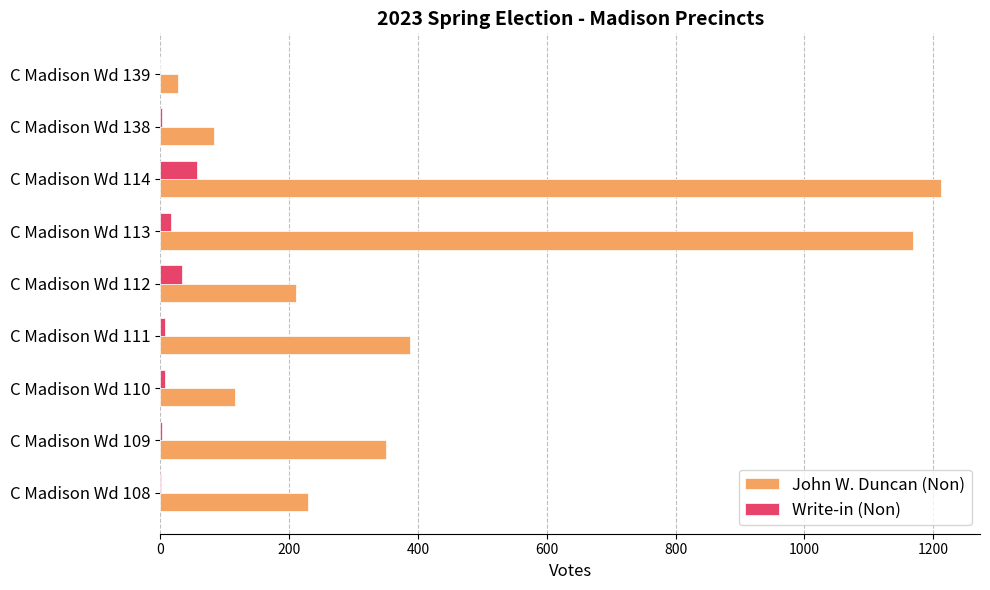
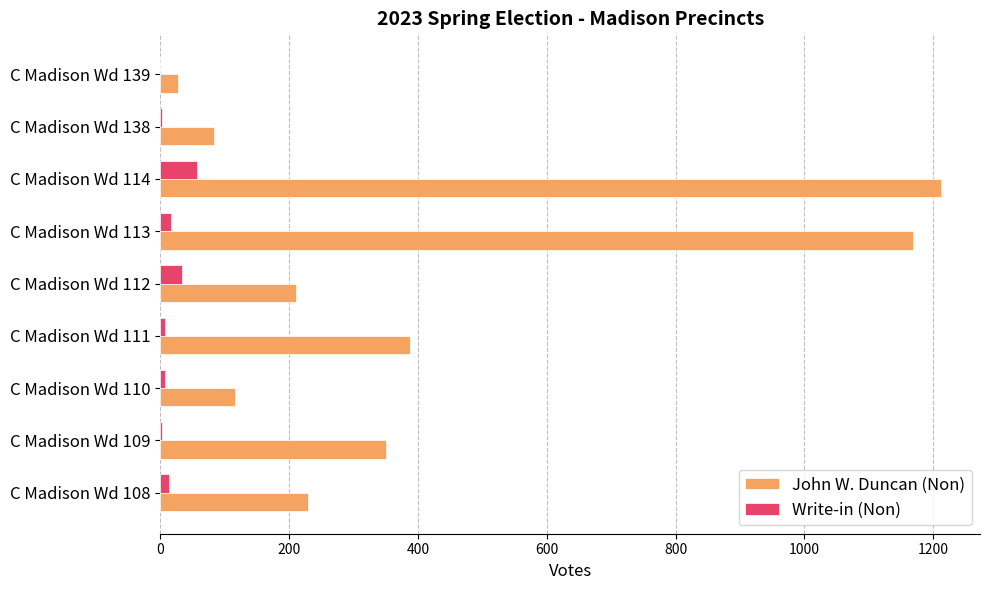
Write-in (Non), C Madison Wd 108: 0 -> 10
